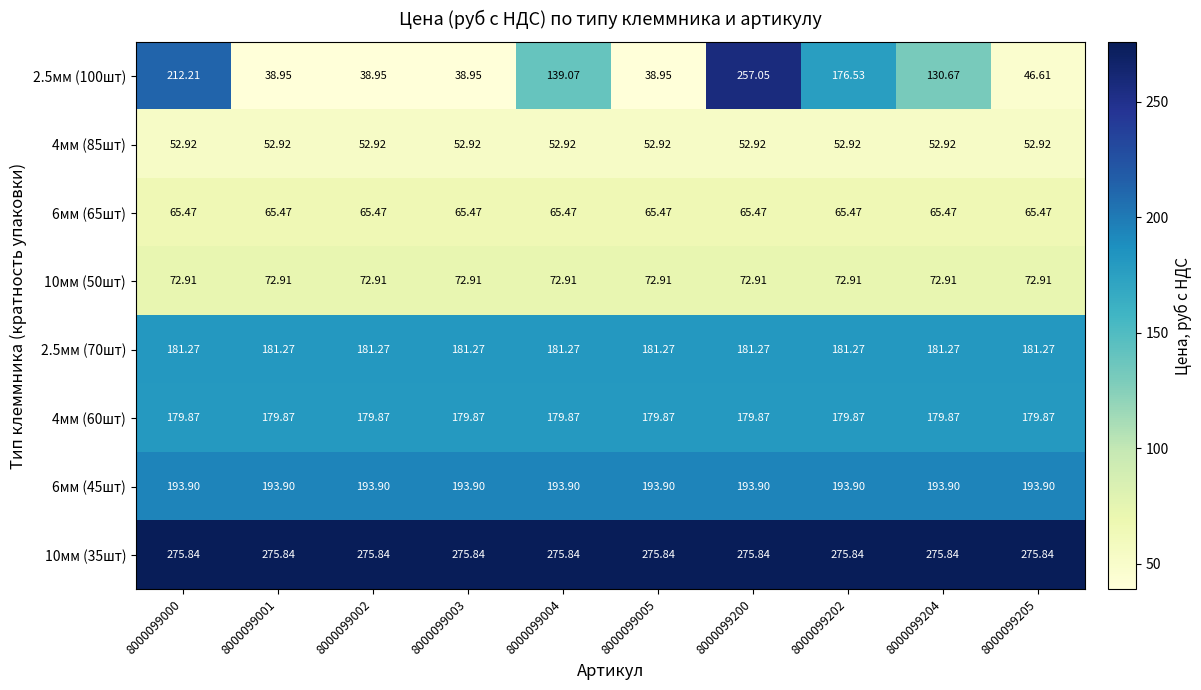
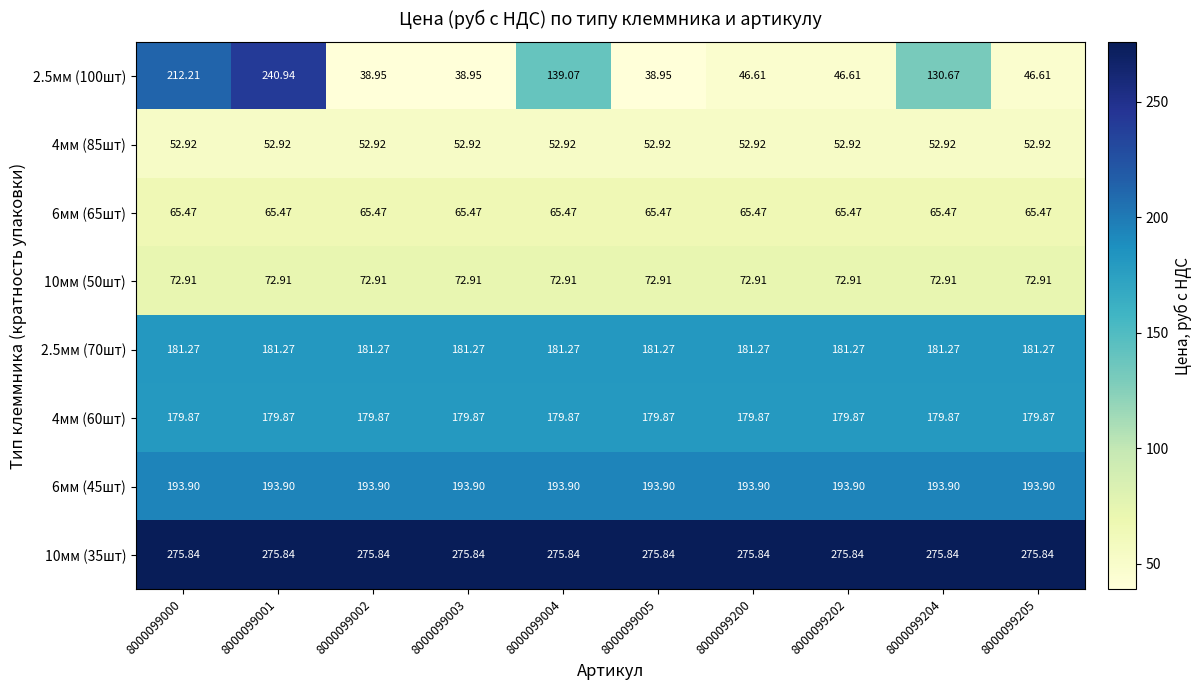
2.5мм (100шт), 8000099001: 38.95 -> 240.94
2.5мм (100шт), 8000099200: 257.05 -> 46.61
2.5мм (100шт), 8000099202: 176.53 -> 46.61
